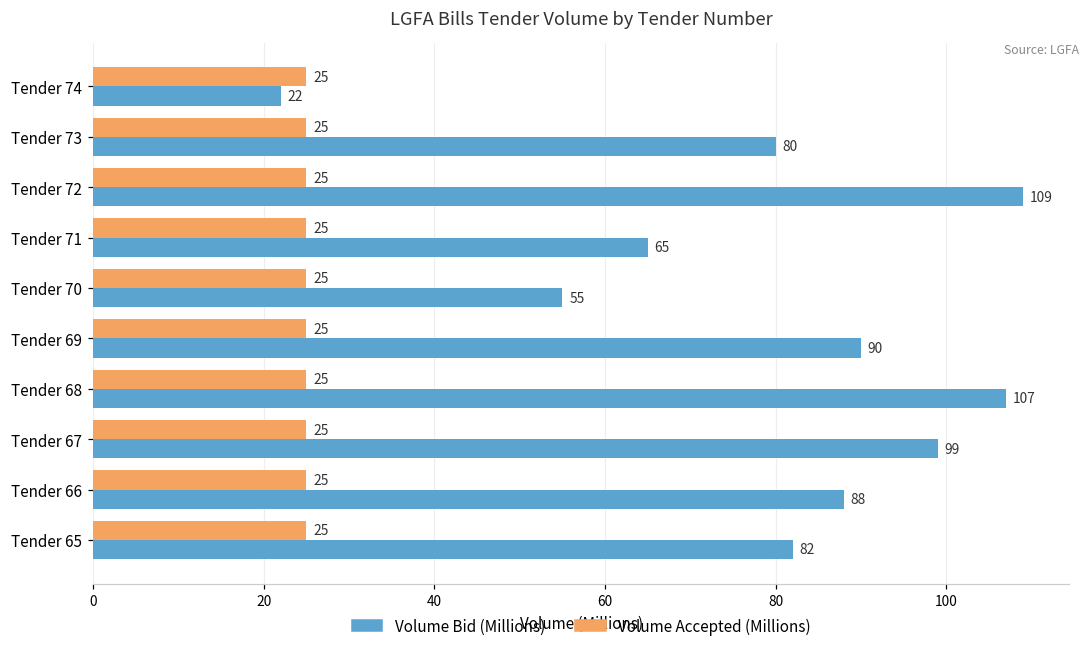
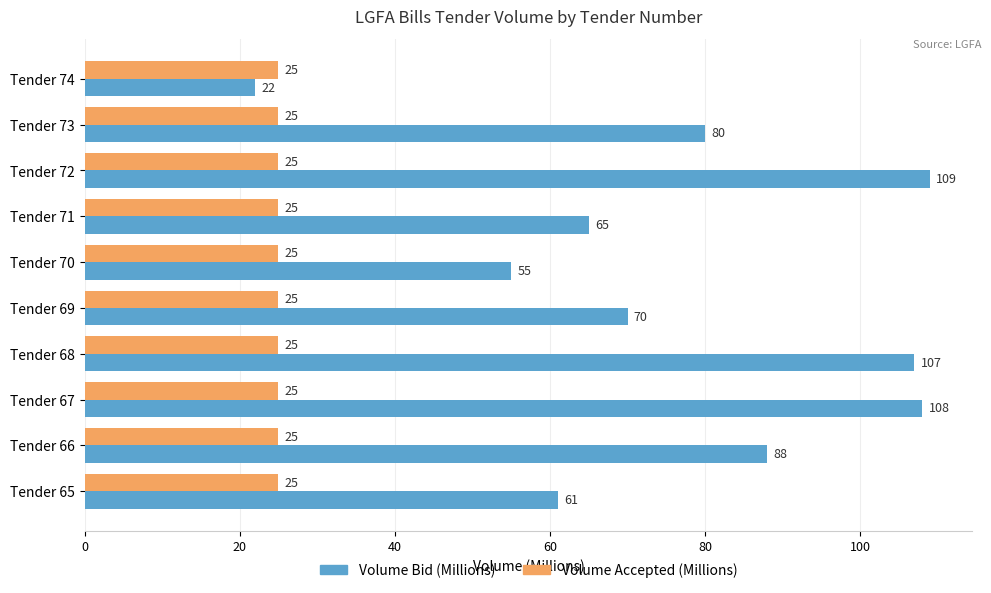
Volume Bid (Millions), Tender 69: 90 -> 70
Volume Bid (Millions), Tender 67: 99 -> 108
Volume Bid (Millions), Tender 65: 82 -> 61
